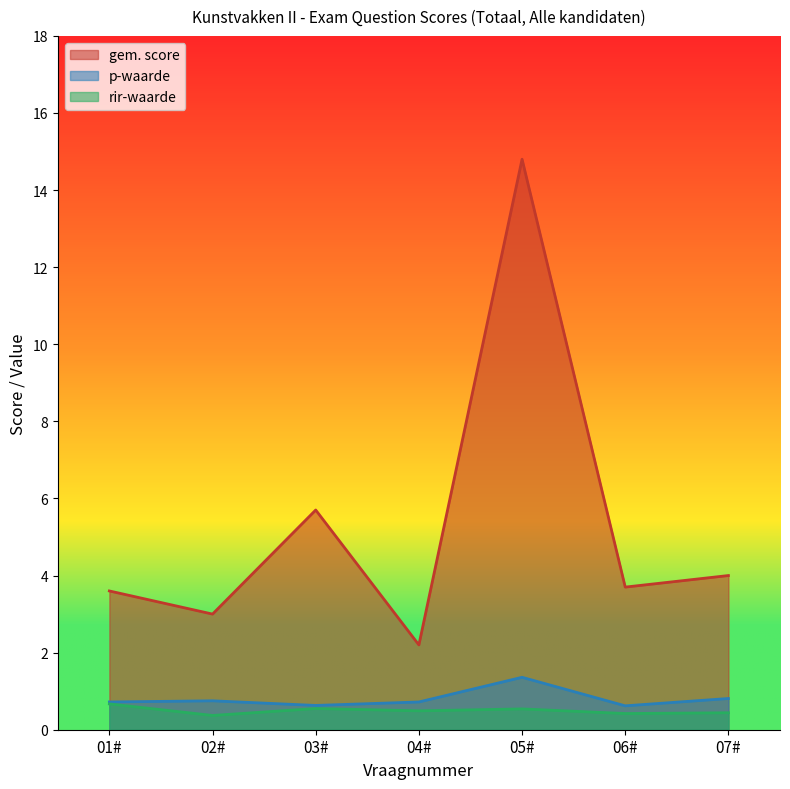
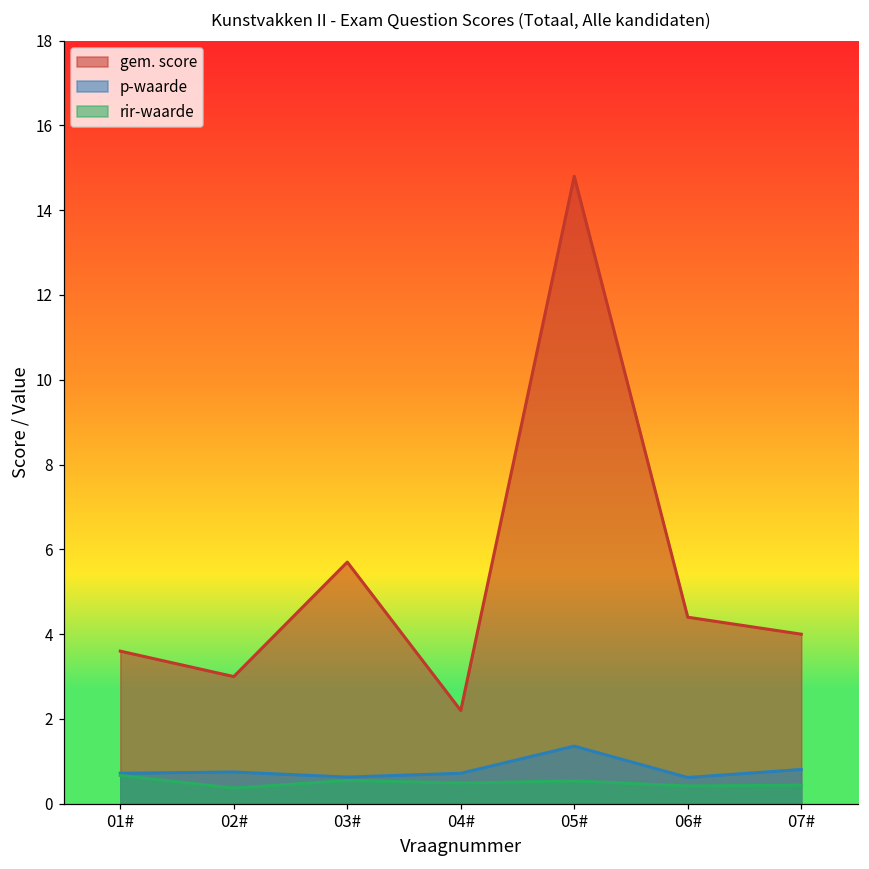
gem. score, 06#: 3.7 -> 4.4
